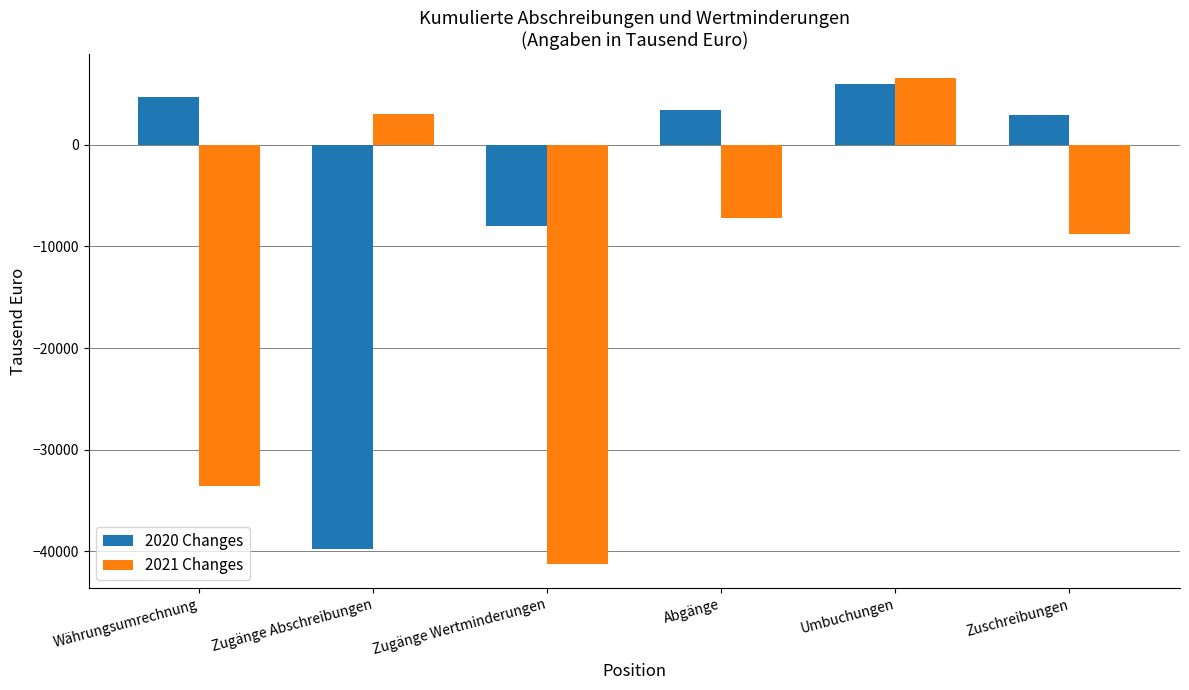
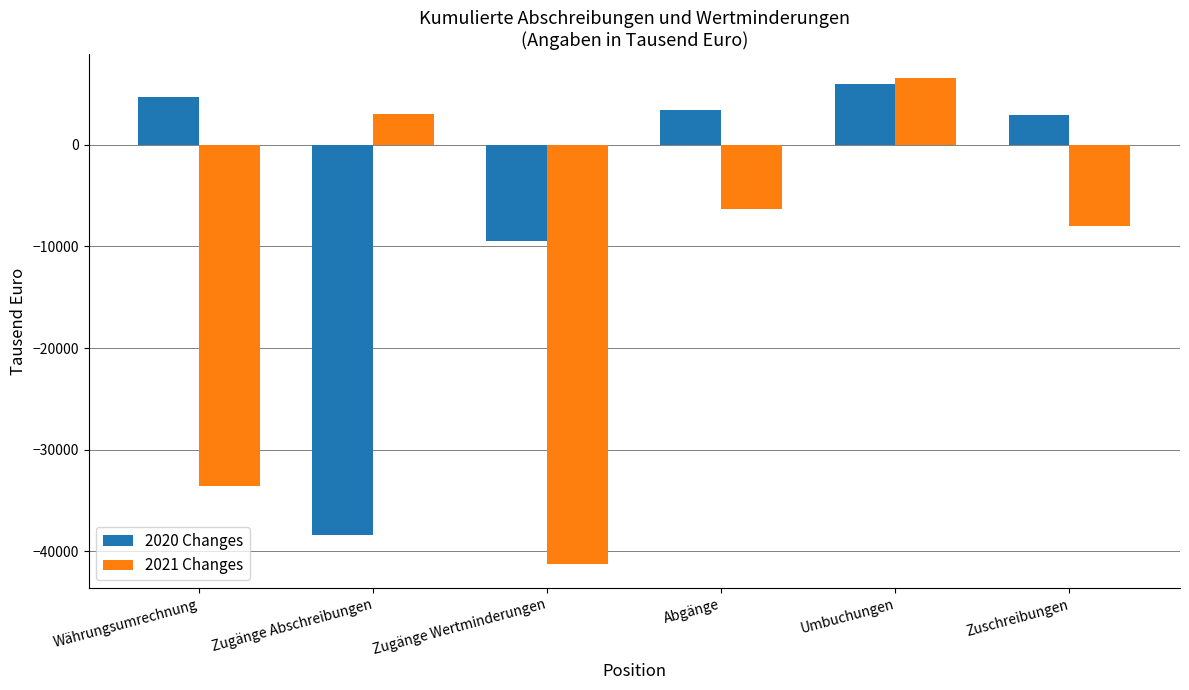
2020 Changes, Zugänge Abschreibungen: -39800 -> -38300
2020 Changes, Zugänge Wertminderungen: -8000 -> -9500
2021 Changes, Abgänge: -7200 -> -6300
2021 Changes, Zuschreibungen: -8800 -> -8000
